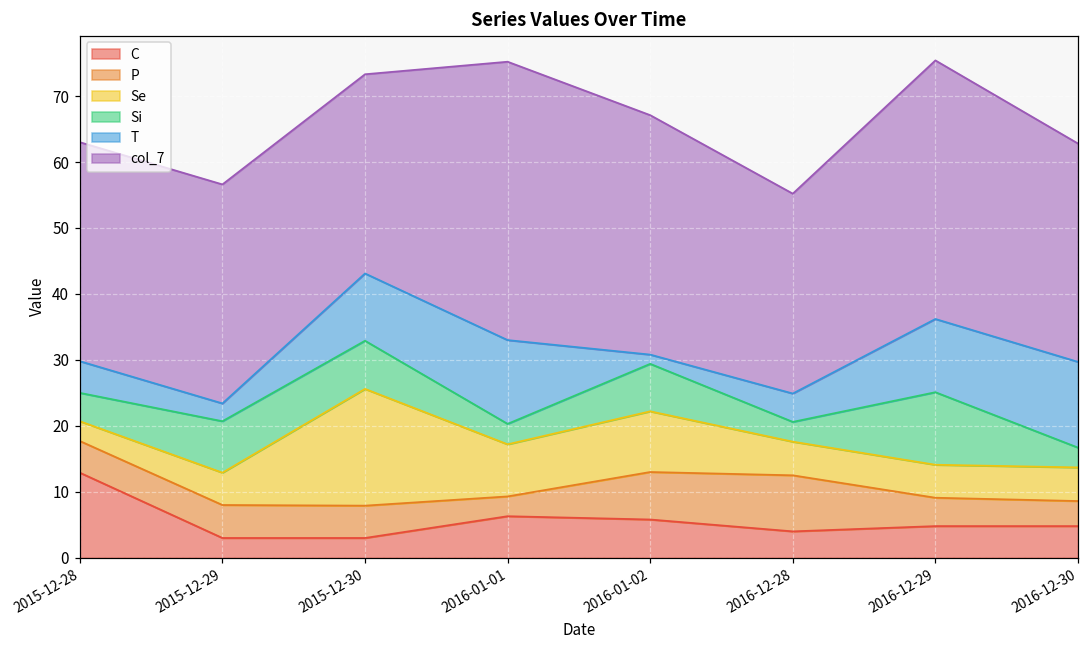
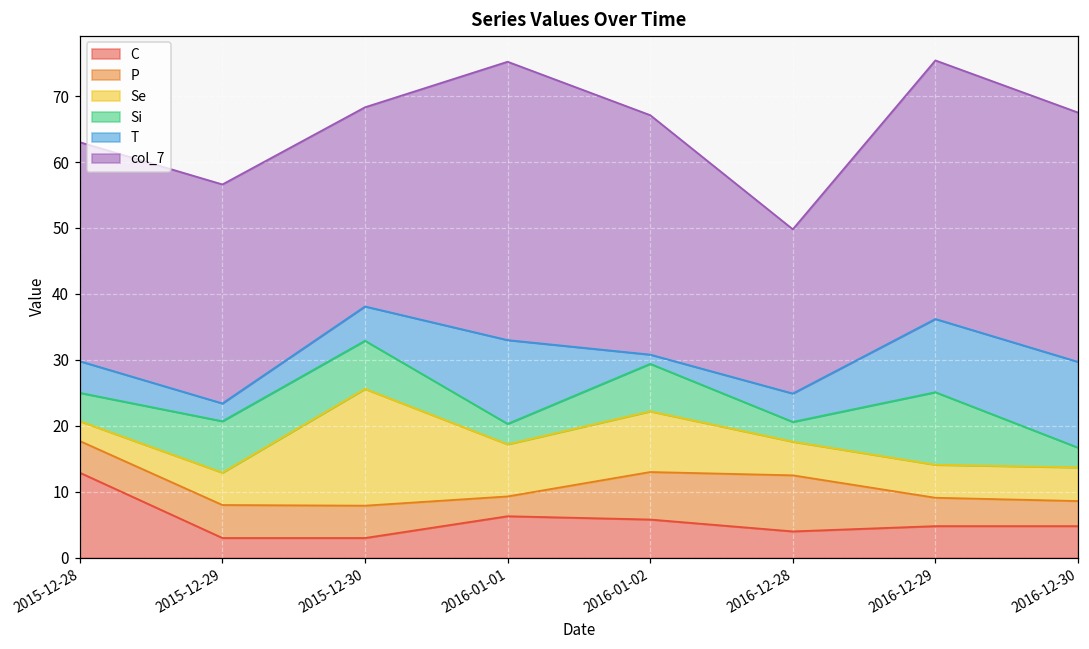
T, 2015-12-30: 10 -> 5
col_7, 2016-12-28: 30 -> 25
col_7, 2016-12-30: 33 -> 38
